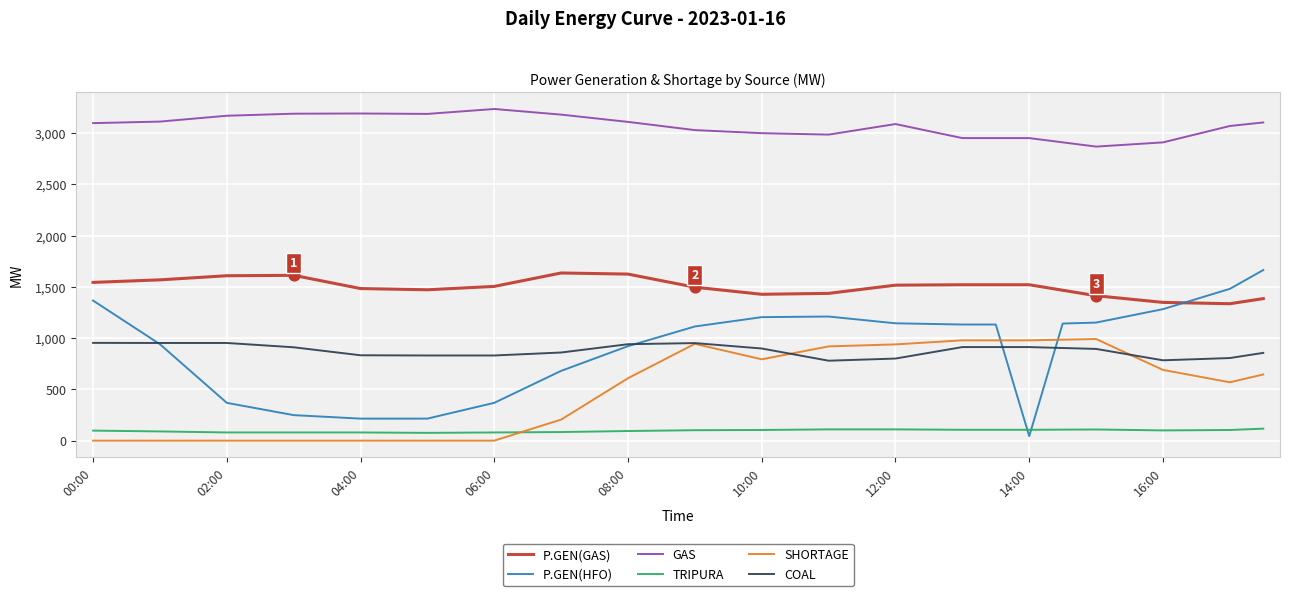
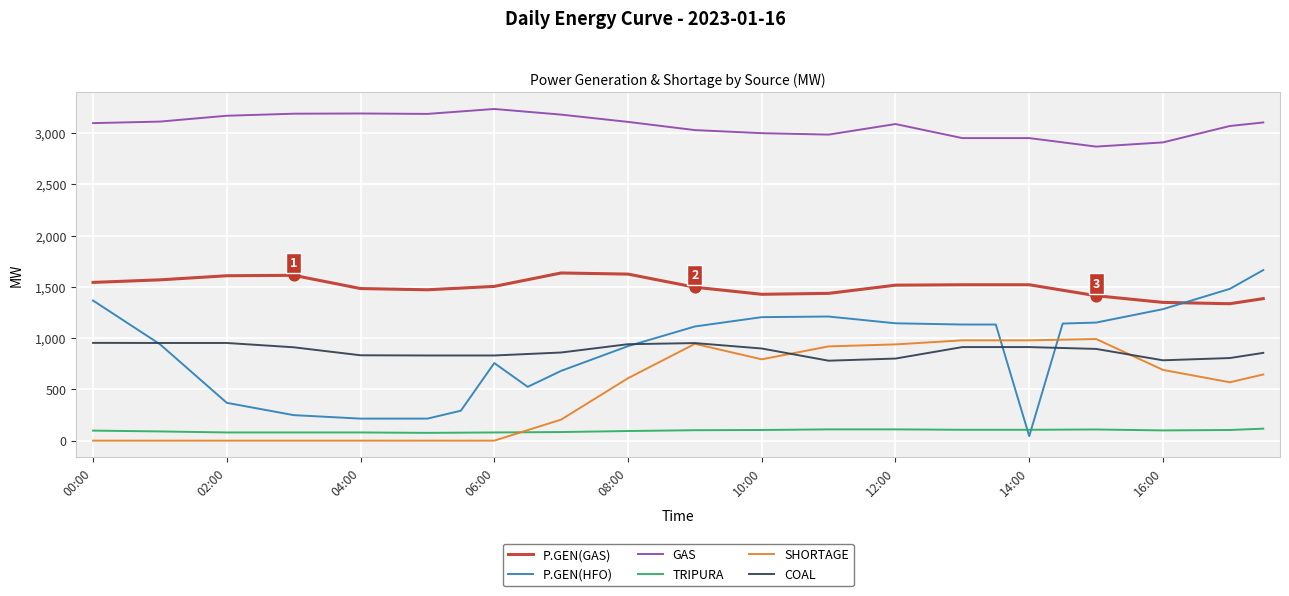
P.GEN(HFO), 06:00: 370 -> 760
